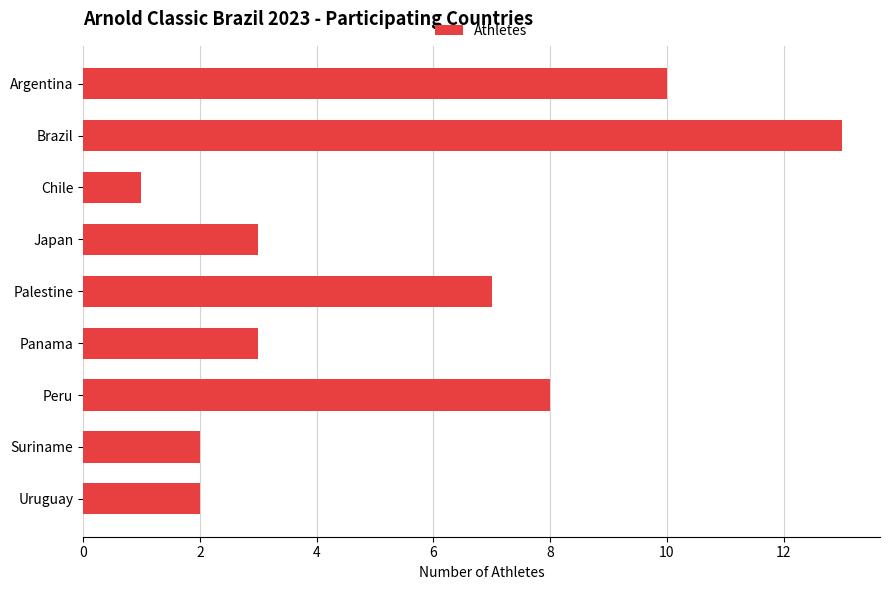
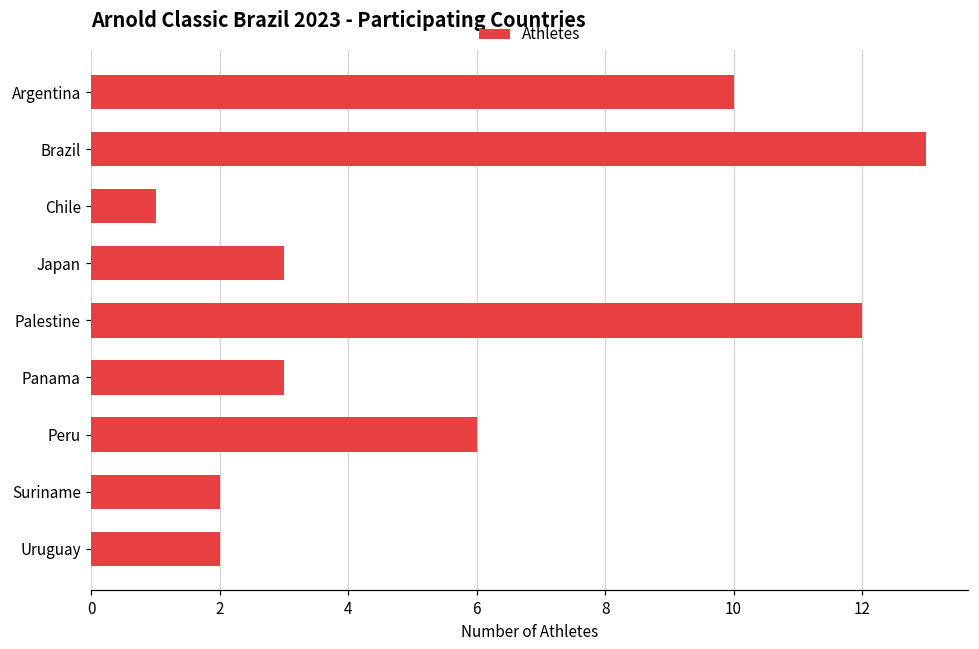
Palestine: 7 -> 12
Peru: 8 -> 6
